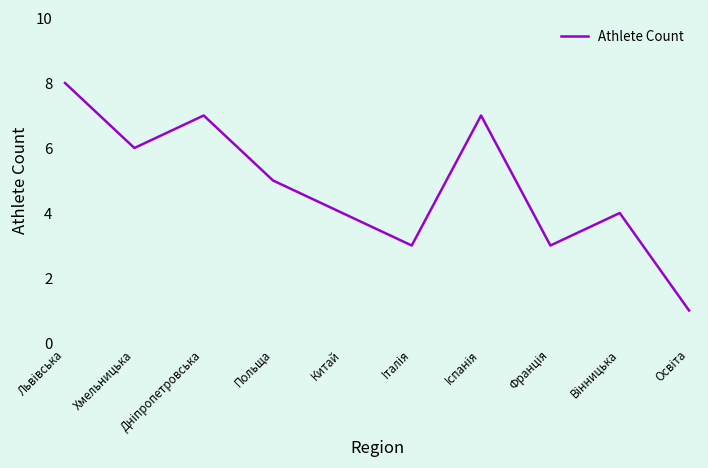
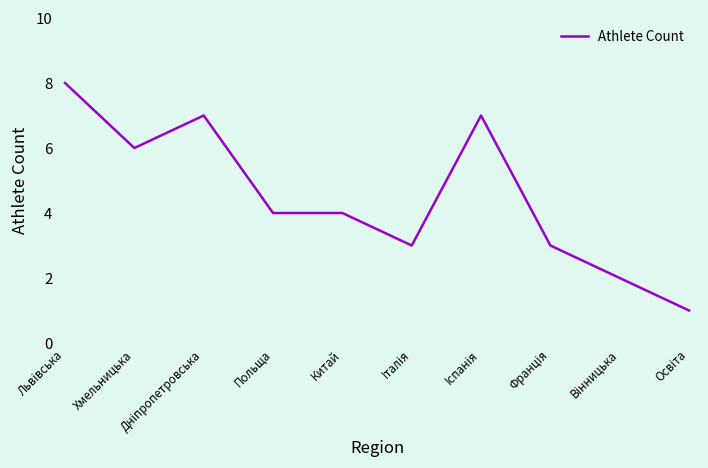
Польща: 5 -> 4
Вінницька: 4 -> 2
